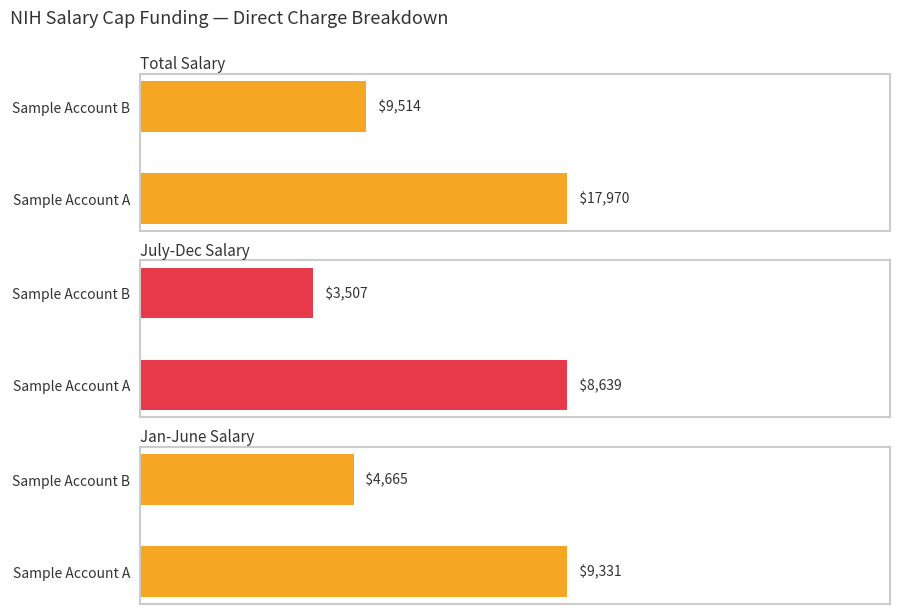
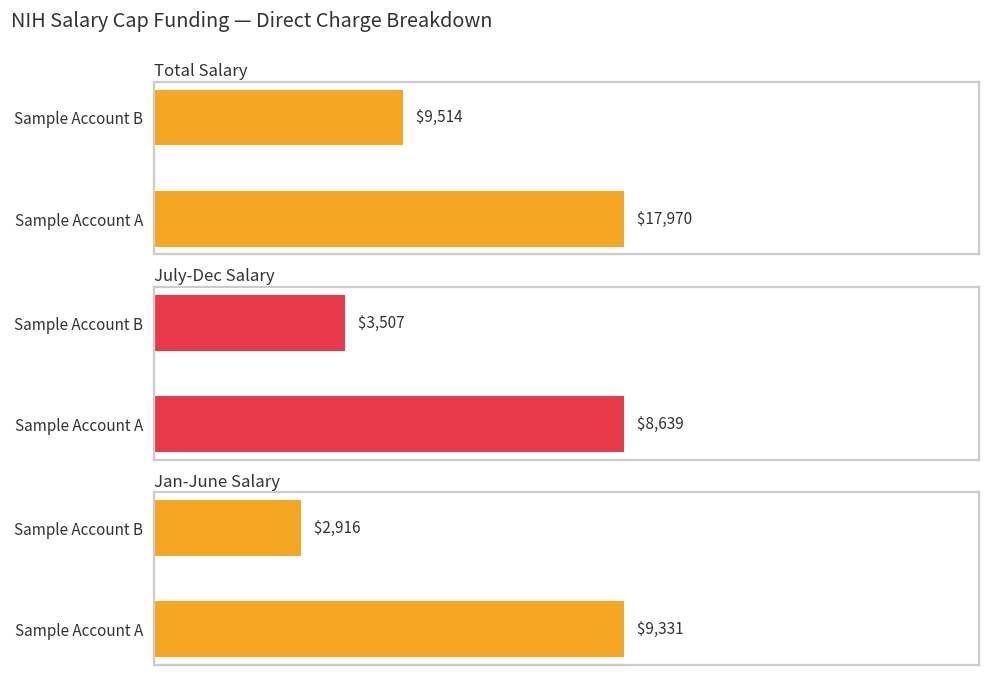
Jan-June Salary, Sample Account B: $4,665 -> $2,916
